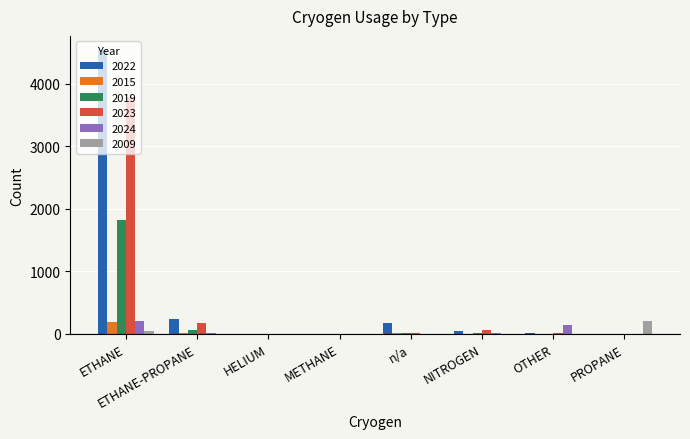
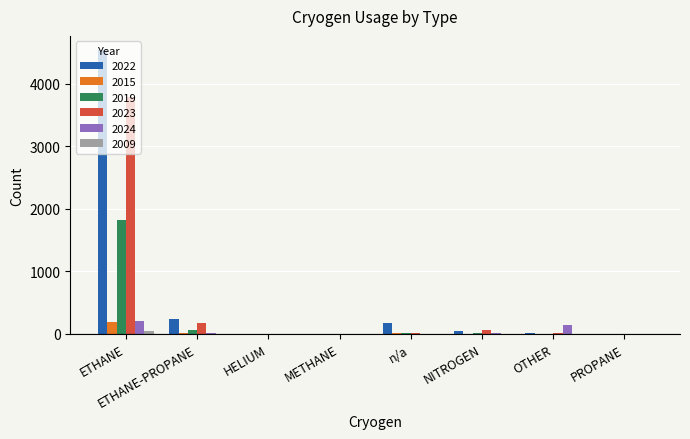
2009, PROPANE: 200 -> 0
